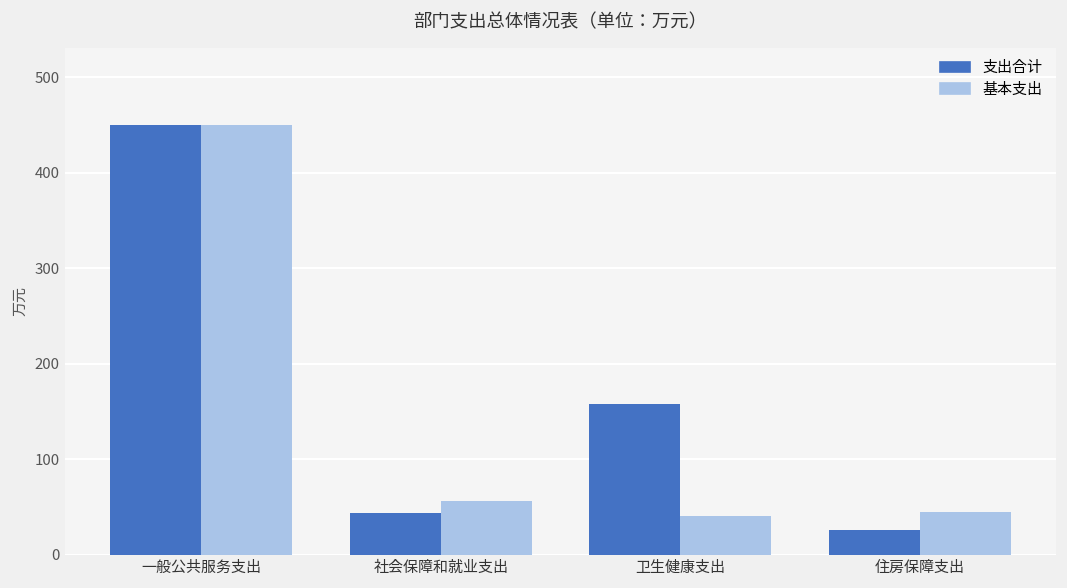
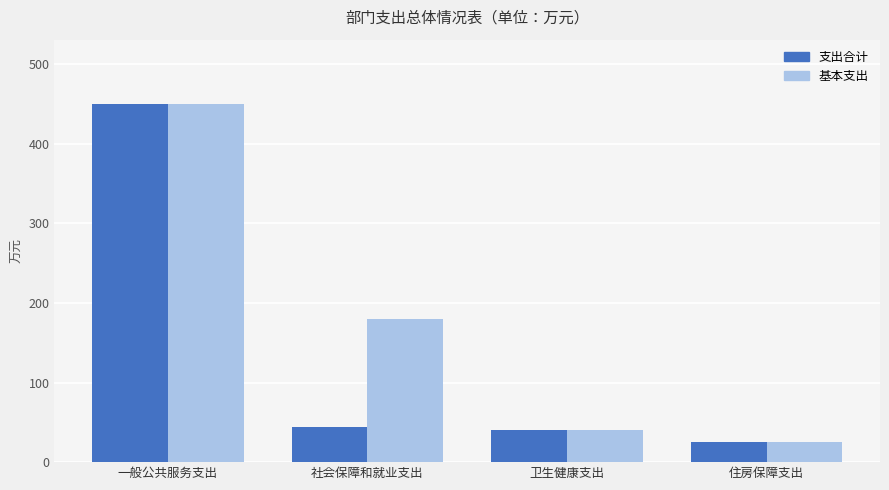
基本支出, 社会保障和就业支出: 60 -> 180
支出合计, 卫生健康支出: 160 -> 40
基本支出, 住房保障支出: 40 -> 30
